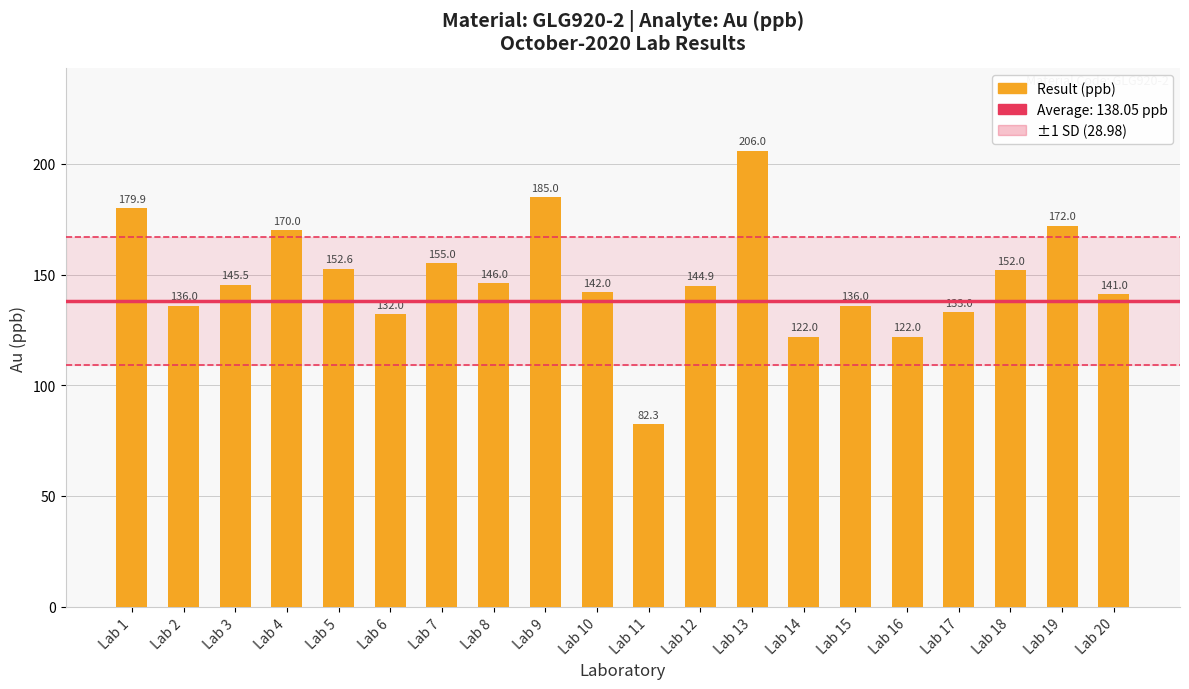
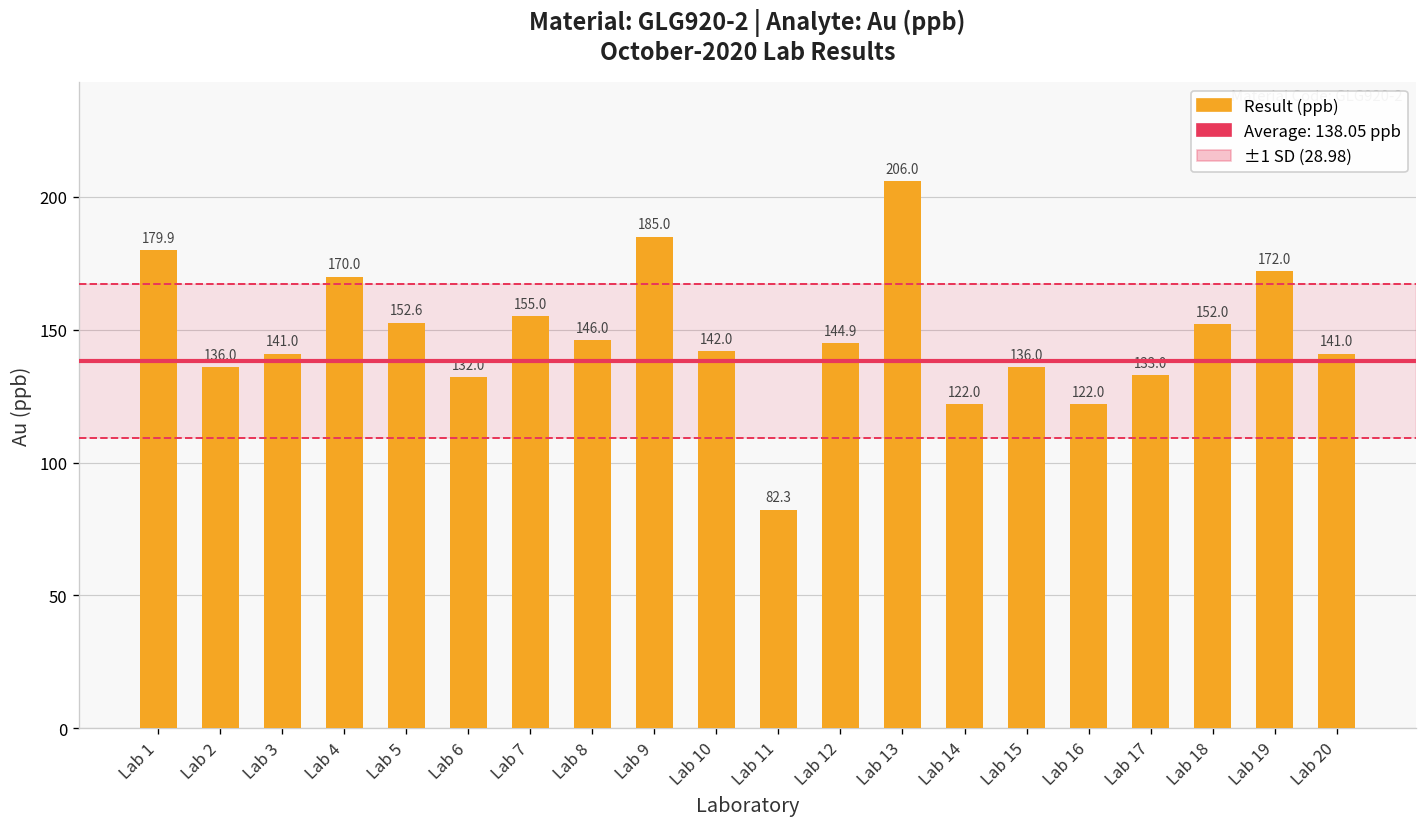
Lab 3: 145.5 -> 141.0
